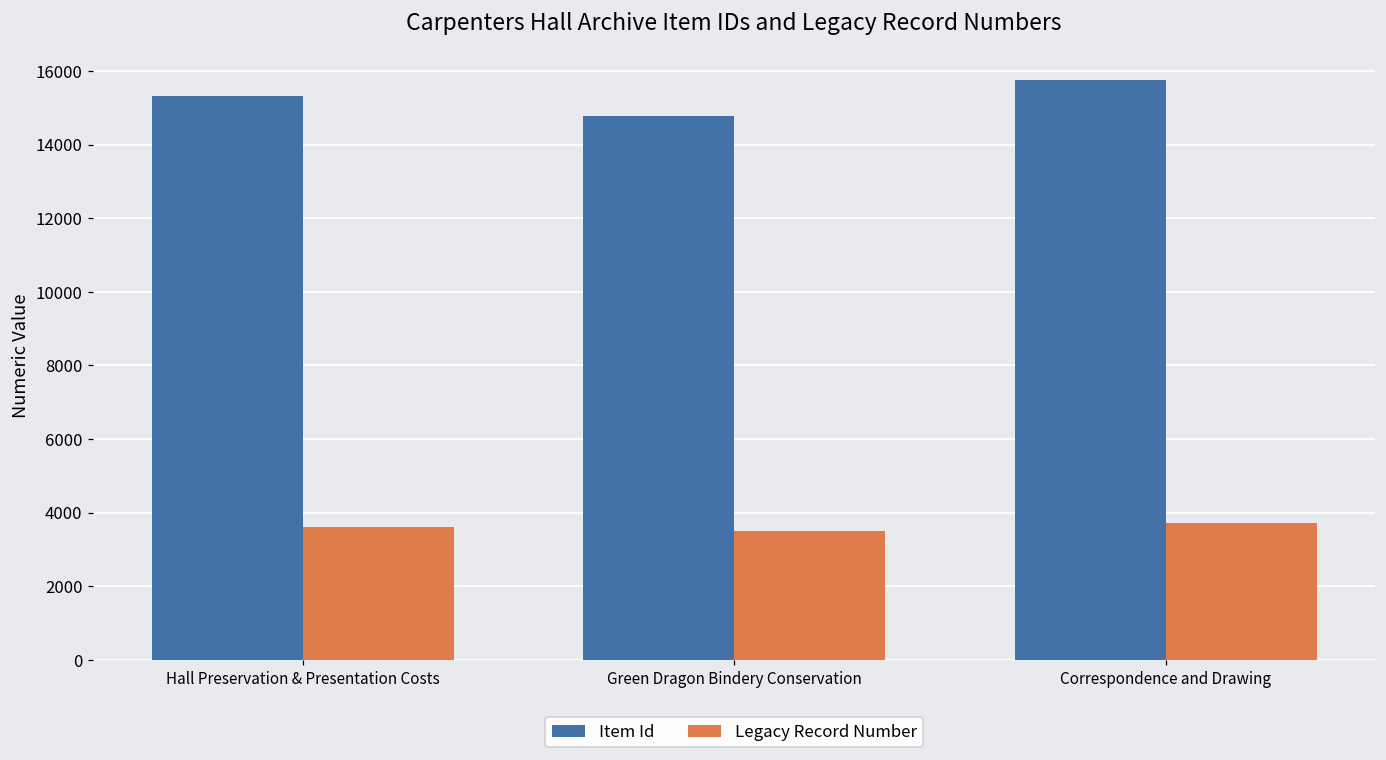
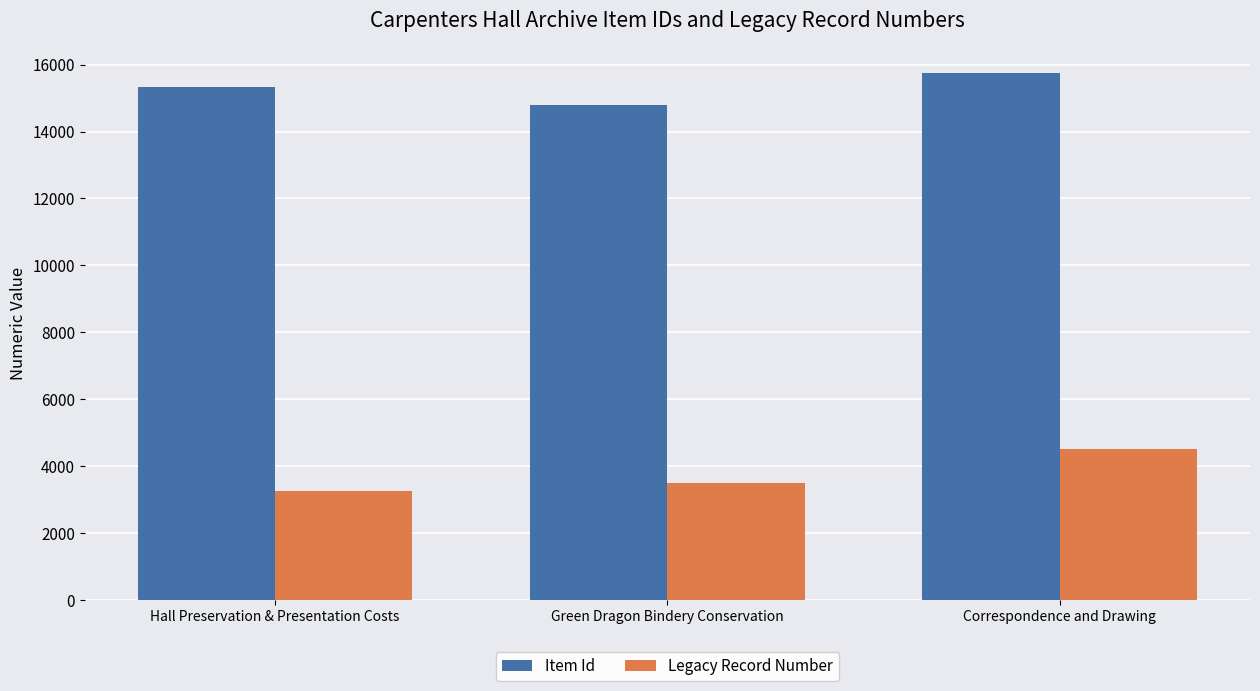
Legacy Record Number, Hall Preservation & Presentation Costs: 3600 -> 3200
Legacy Record Number, Correspondence and Drawing: 3700 -> 4500
